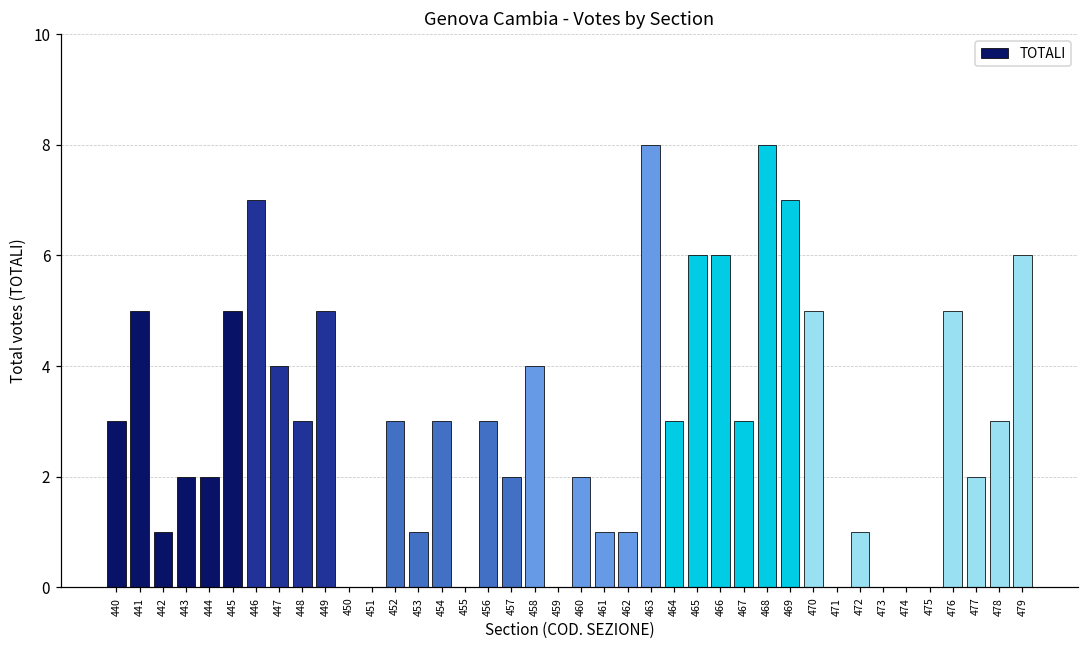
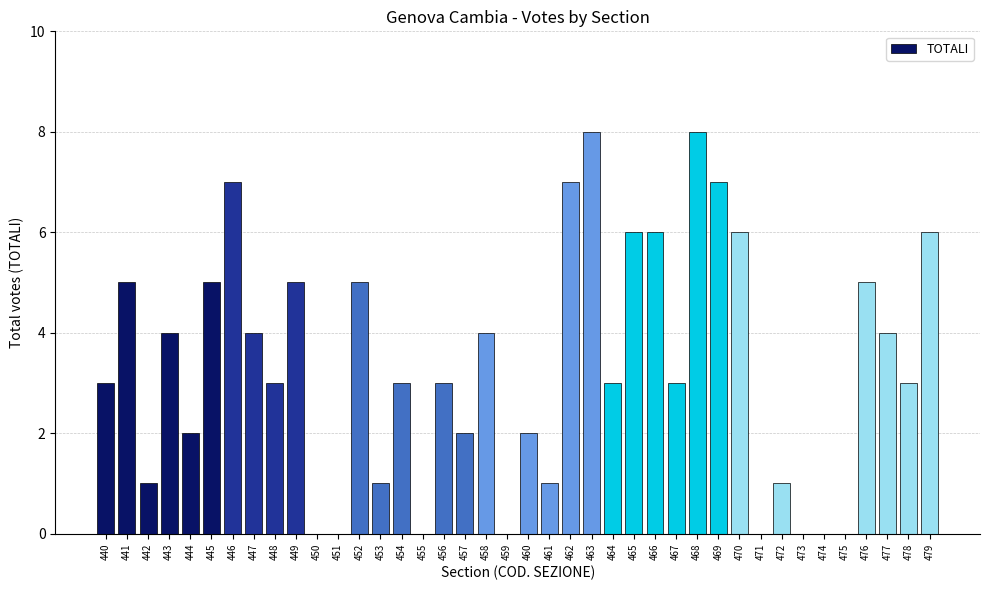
443: 2 -> 4
452: 3 -> 5
462: 1 -> 7
470: 5 -> 6
477: 2 -> 4
